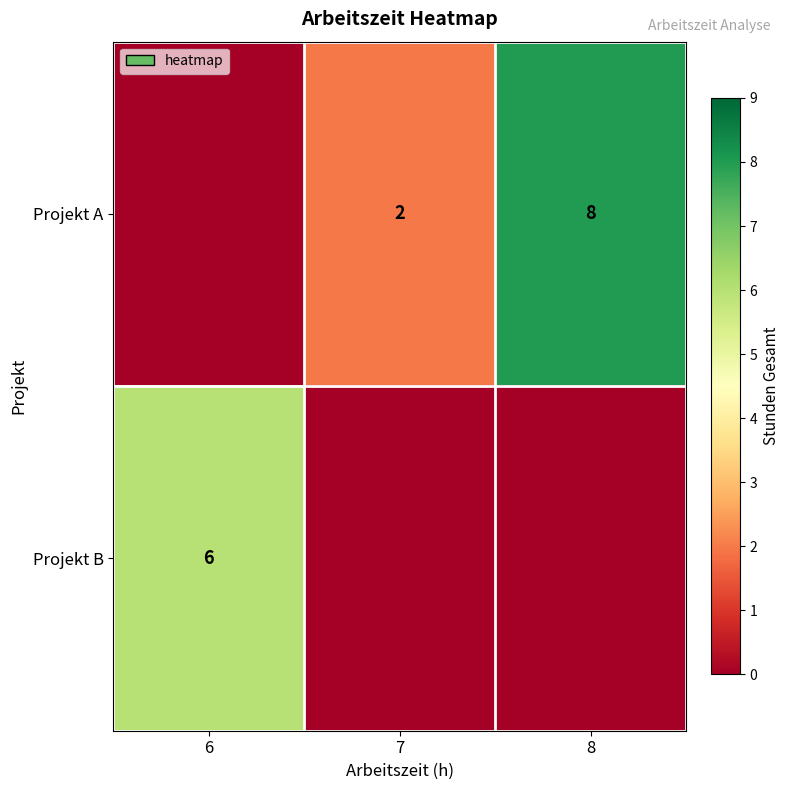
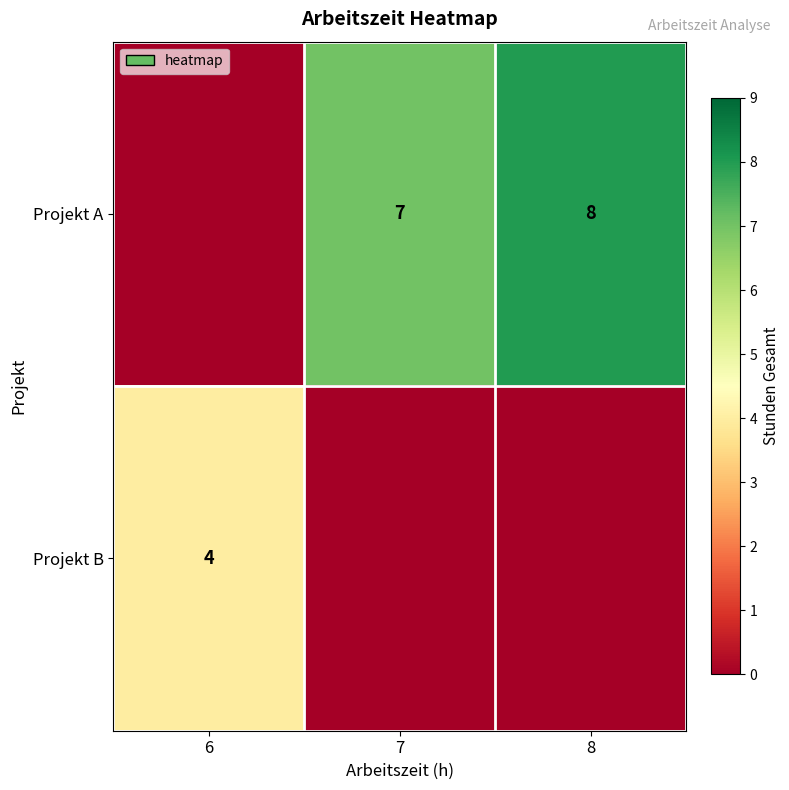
Projekt A, 7: 2 -> 7
Projekt B, 6: 6 -> 4
